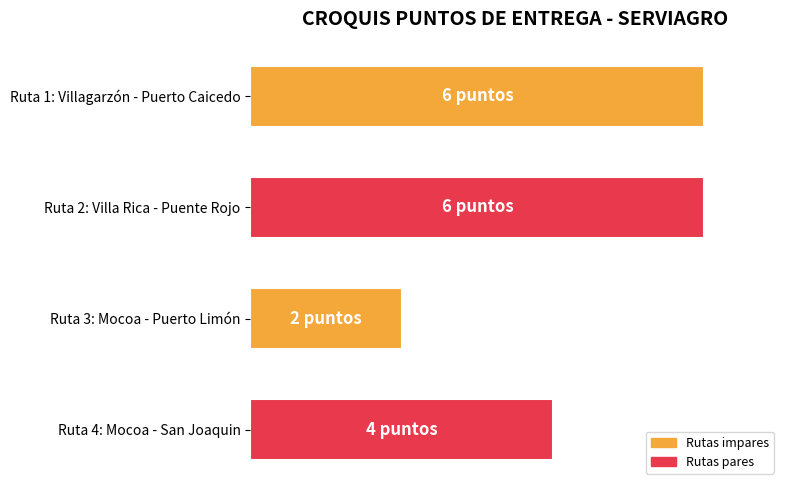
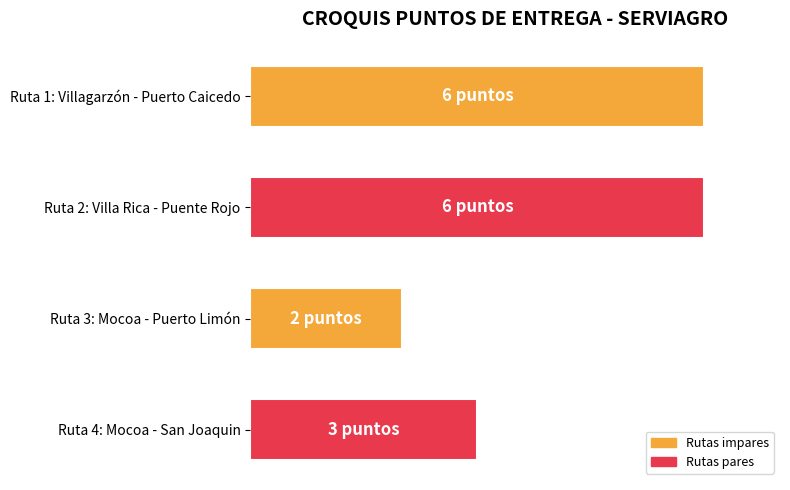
Ruta 4: Mocoa - San Joaquin: 4 -> 3
